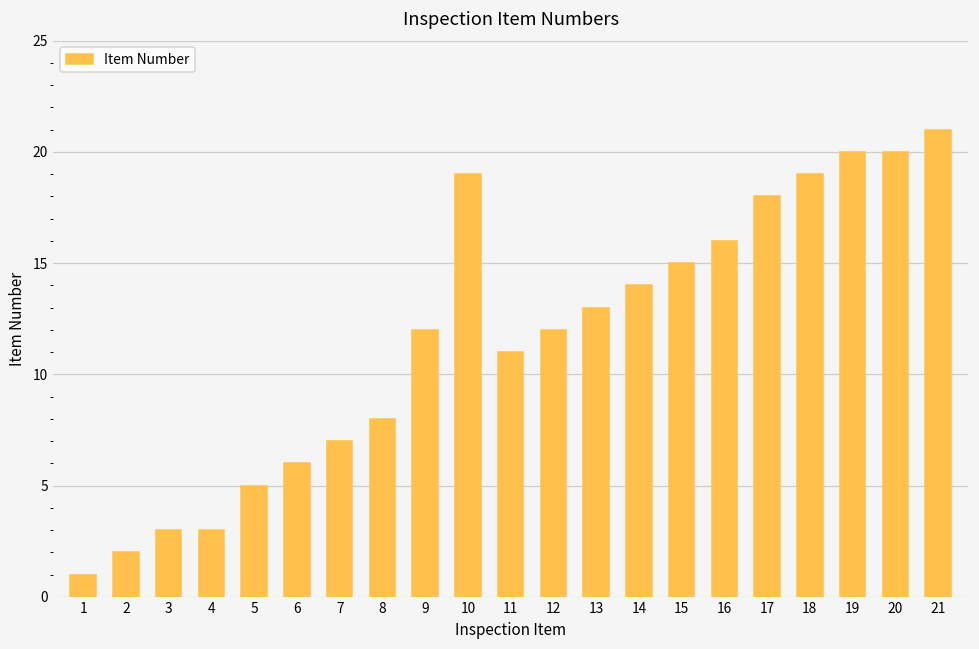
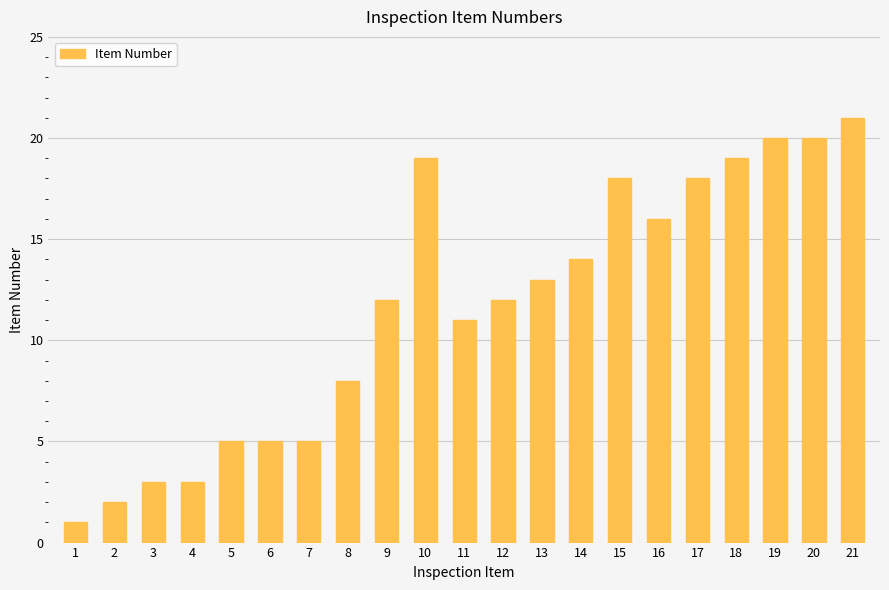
6: 6 -> 5
7: 7 -> 5
15: 15 -> 18
